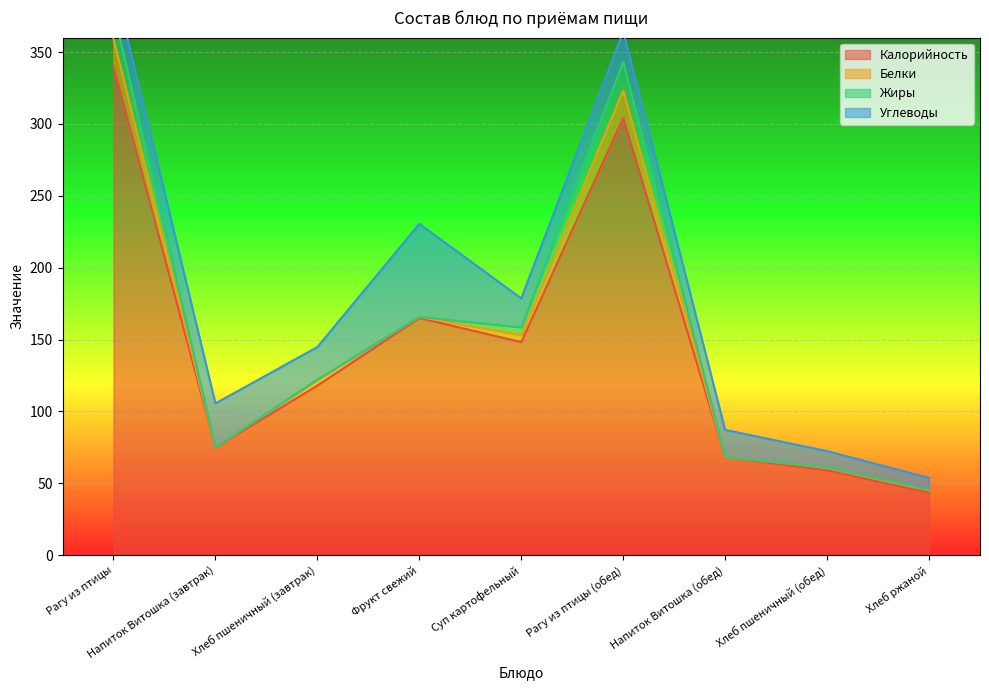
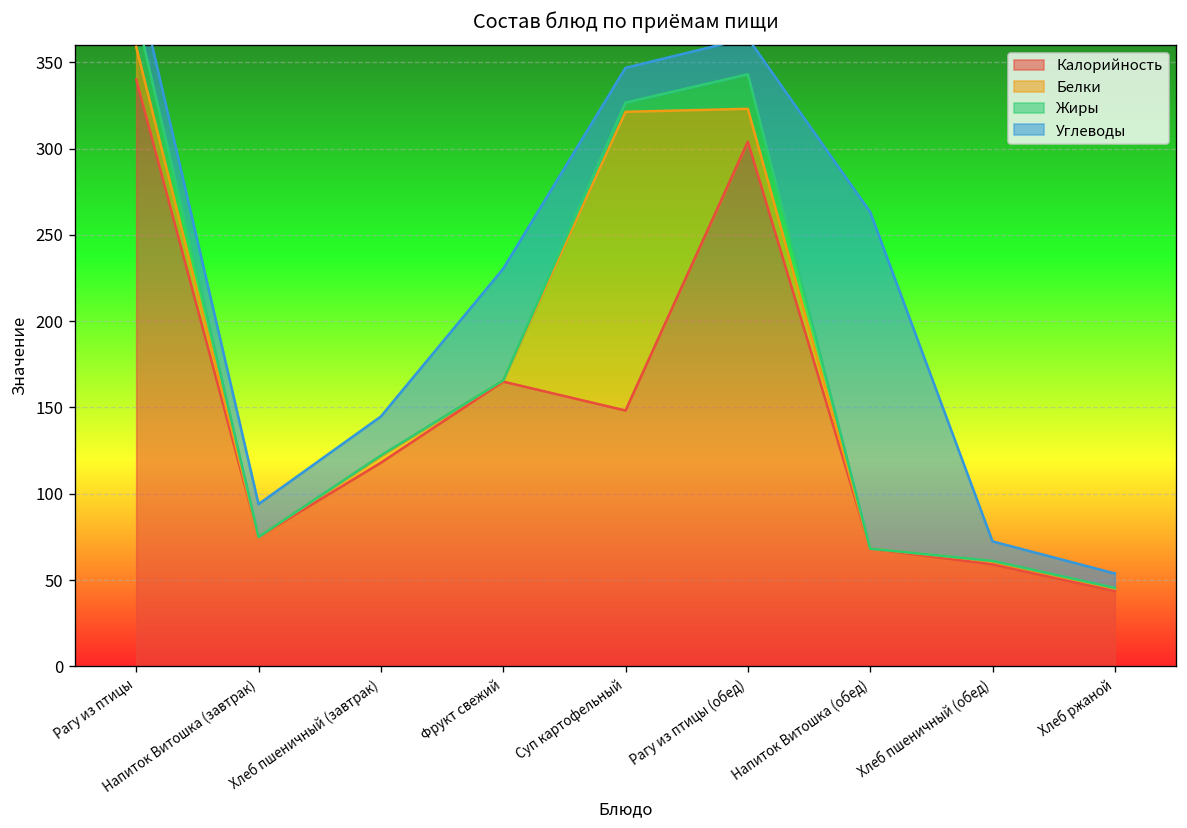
Углеводы, Напиток Витошка (завтрак): 31 -> 19
Белки, Суп картофельный: 5 -> 173
Углеводы, Напиток Витошка (обед): 19 -> 195
